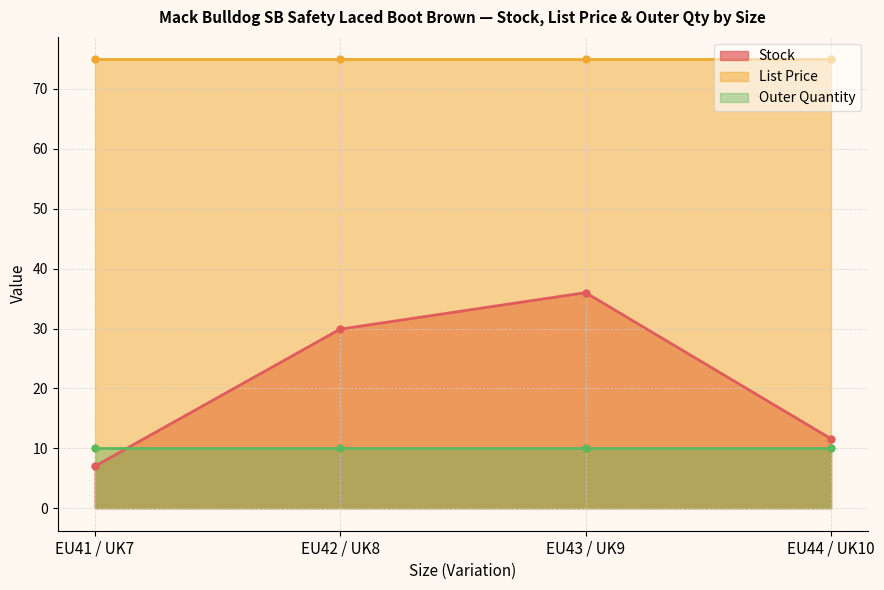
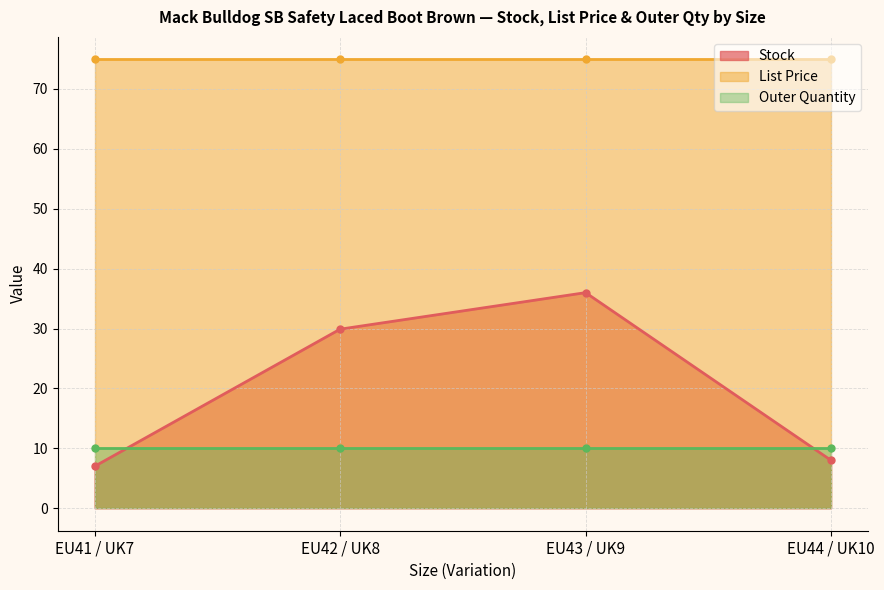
Stock, EU44 / UK10: 12 -> 8
